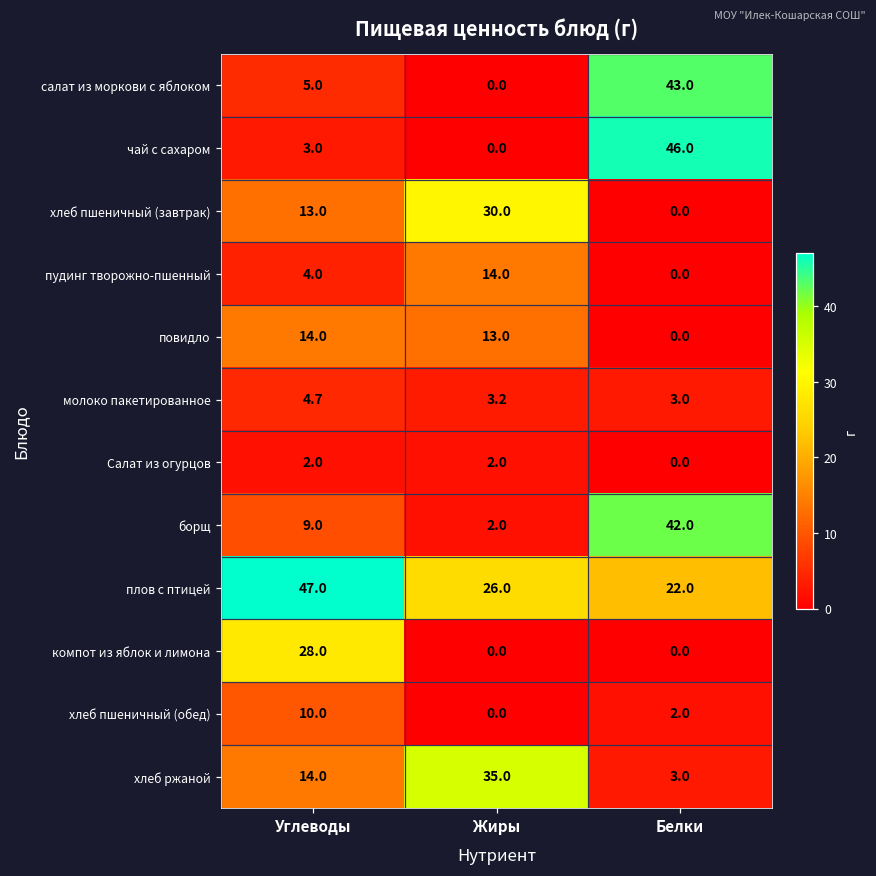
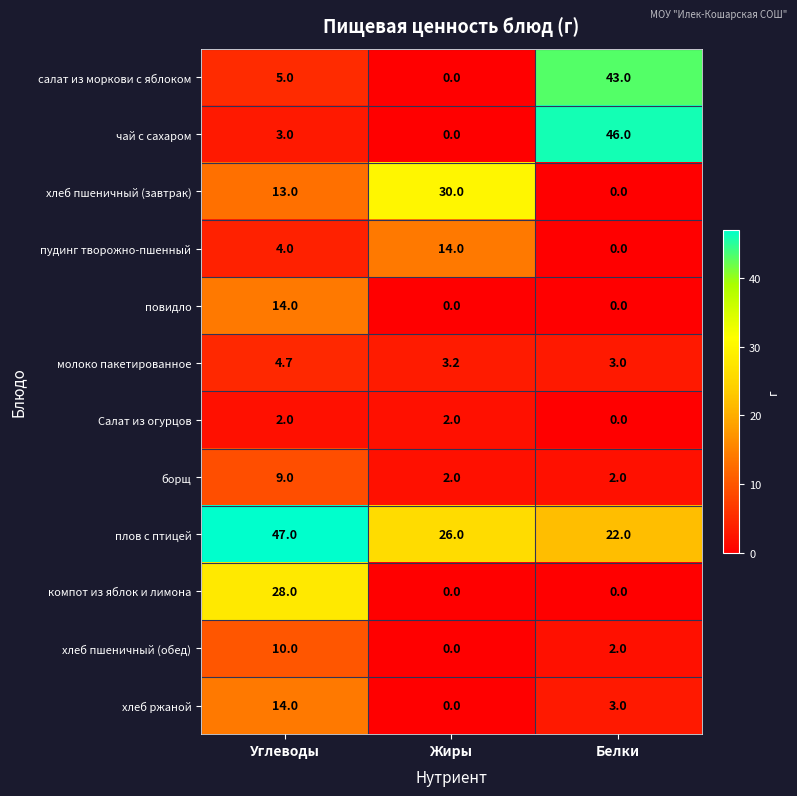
повидло, Жиры: 13.0 -> 0.0
борщ, Белки: 42.0 -> 2.0
хлеб ржаной, Жиры: 35.0 -> 0.0
